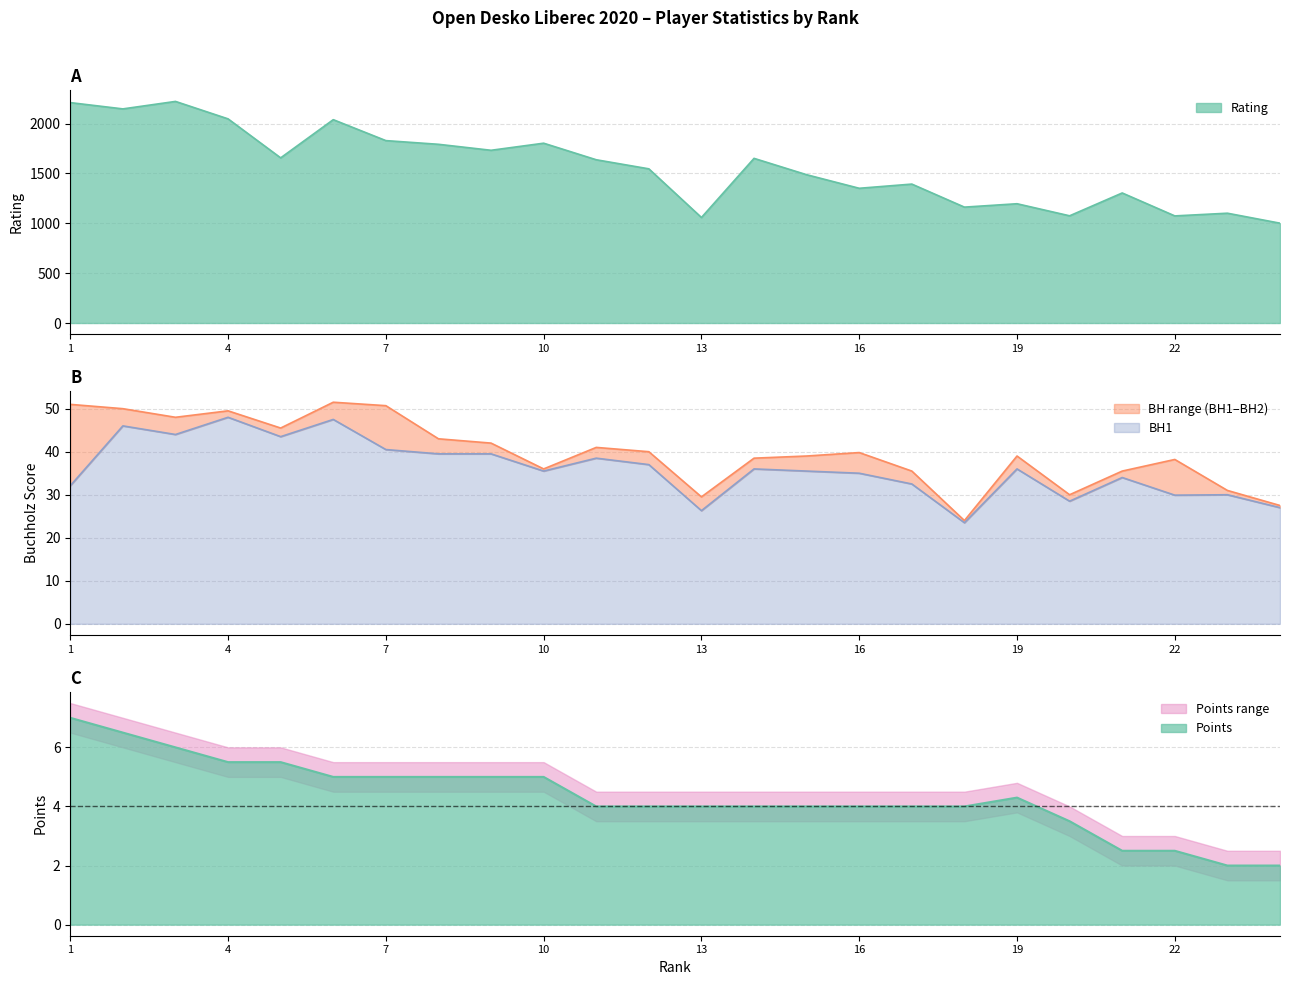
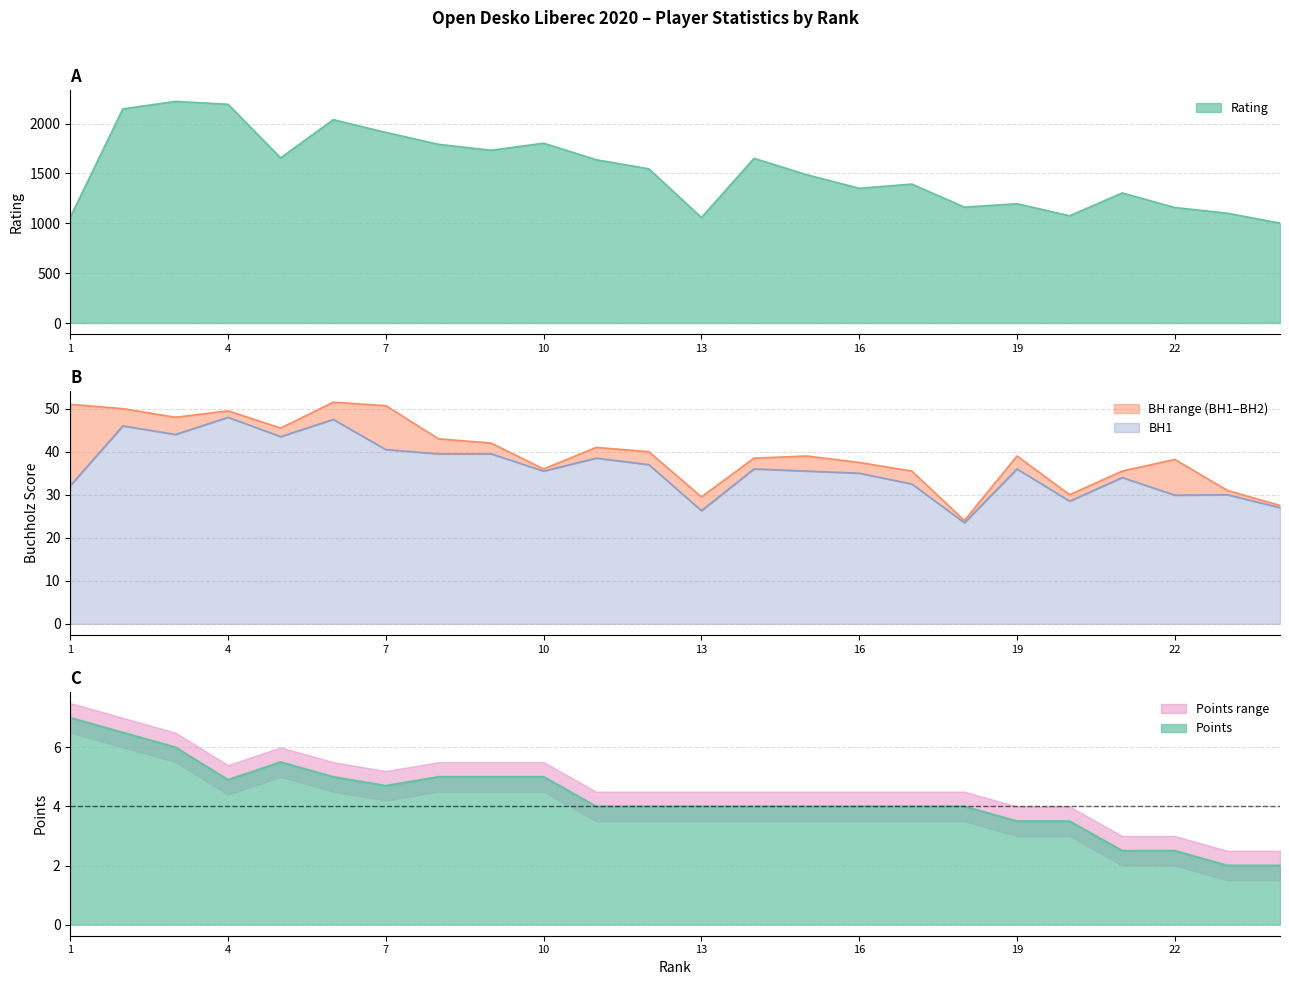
A, 1: 2200 -> 1100
A, 4: 2000 -> 2200
A, 7: 1800 -> 1900
A, 22: 1100 -> 1200
B, BH range (BH1–BH2), 16: 40 -> 38
C, Points, 4: 5.5 -> 4.9
C, Points, 7: 5.0 -> 4.7
C, Points, 19: 4.3 -> 3.5
